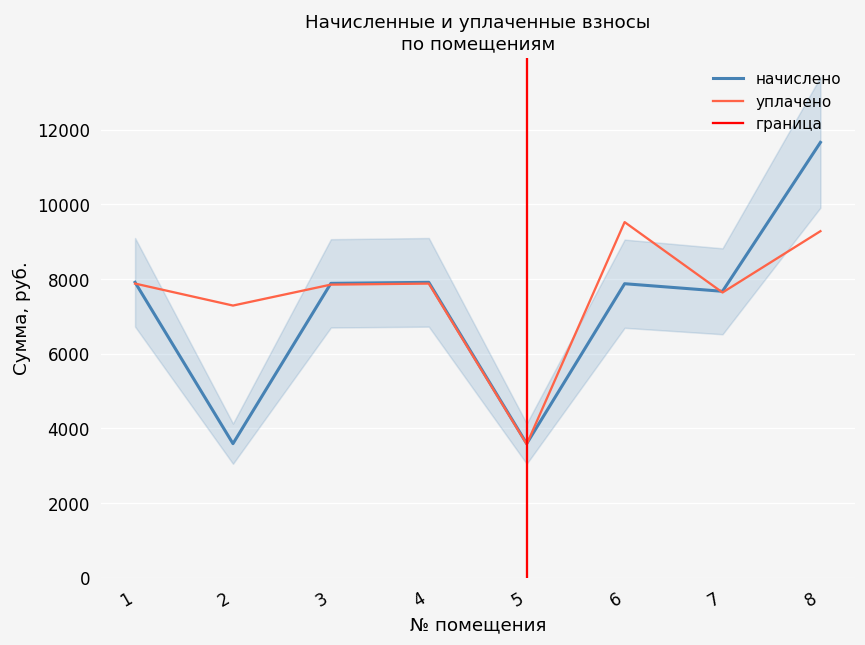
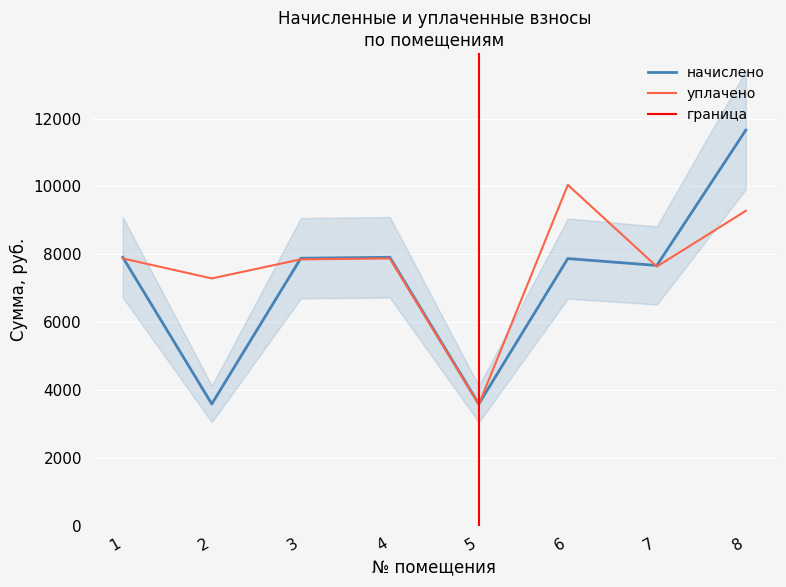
уплачено, 6: 9500 -> 10000
